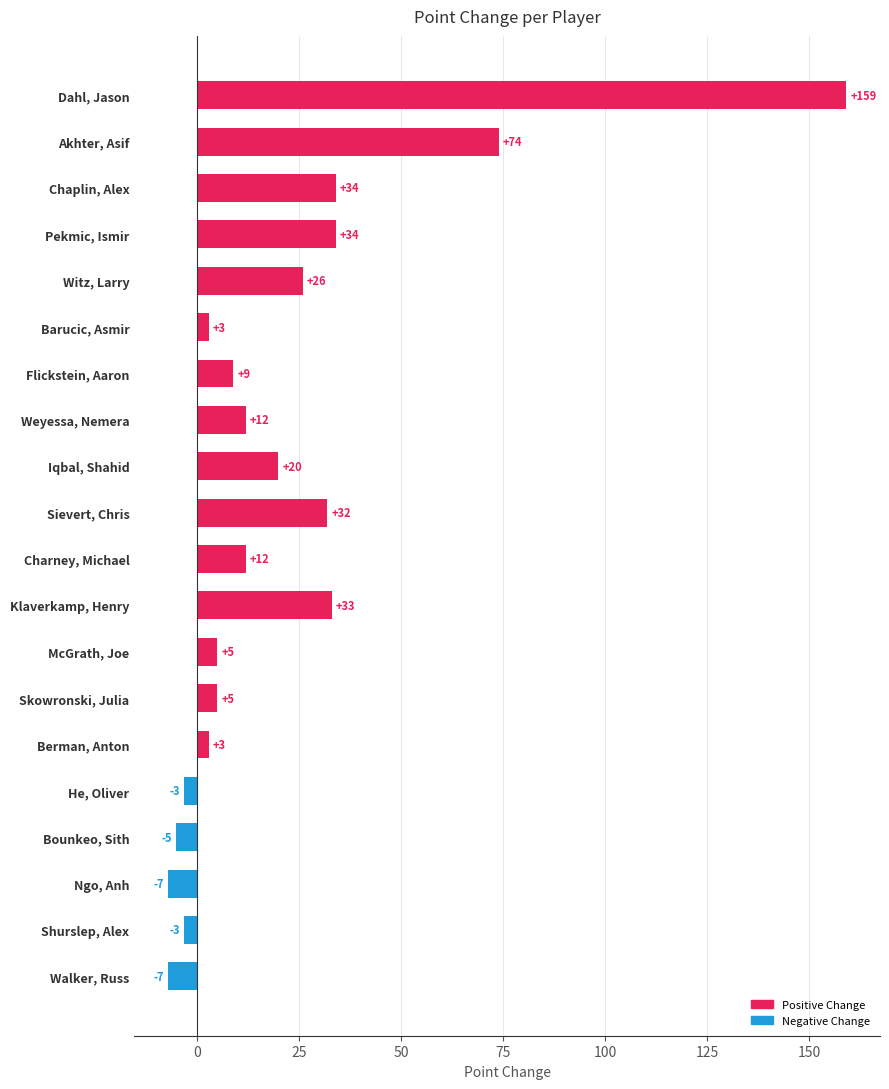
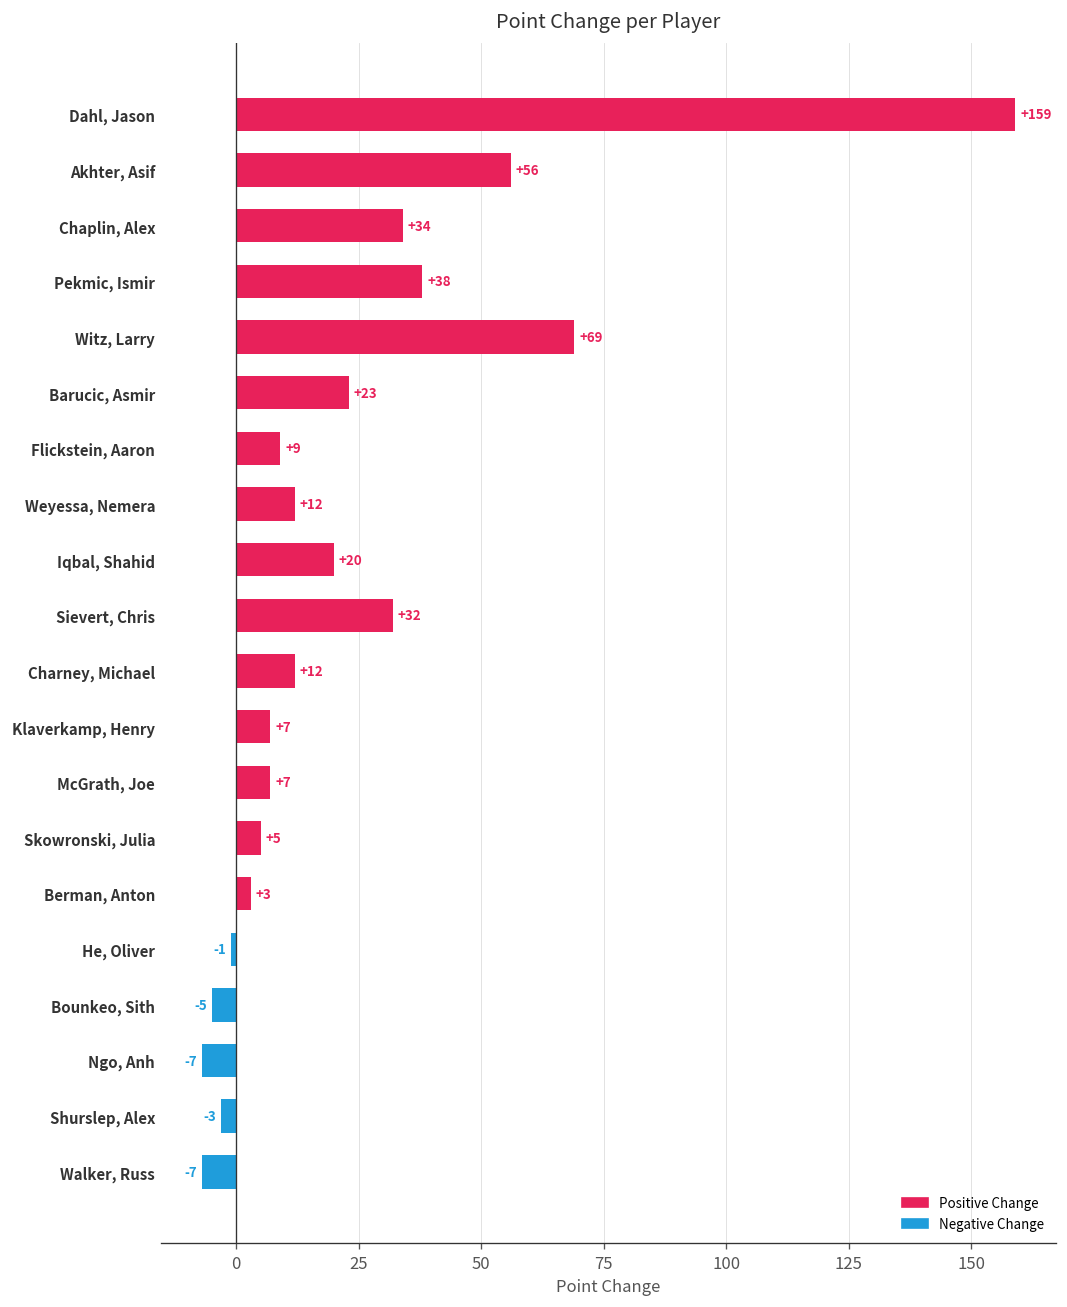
Akhter, Asif: +74 -> +56
Pekmic, Ismir: +34 -> +38
Witz, Larry: +26 -> +69
Barucic, Asmir: +3 -> +23
Klaverkamp, Henry: +33 -> +7
McGrath, Joe: +5 -> +7
He, Oliver: -3 -> -1
